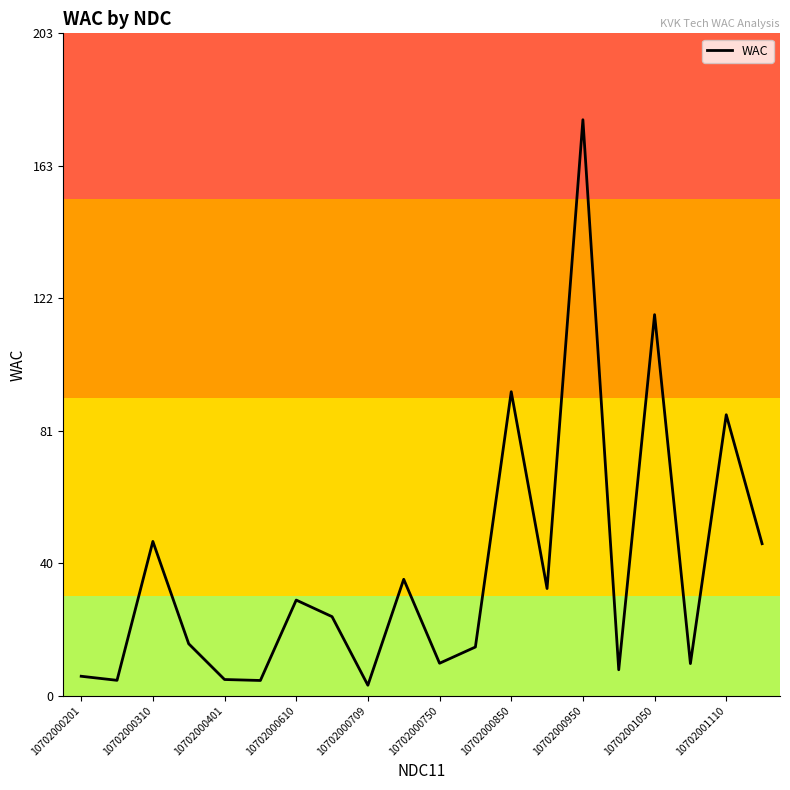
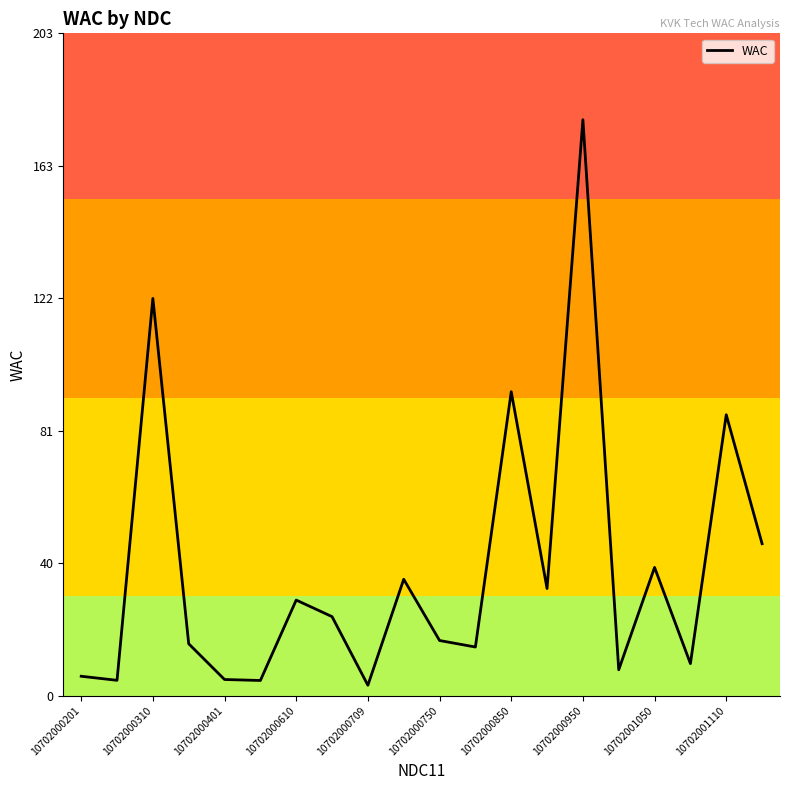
10702000310: 48 -> 122
10702000750: 10 -> 17
10702001050: 117 -> 40
